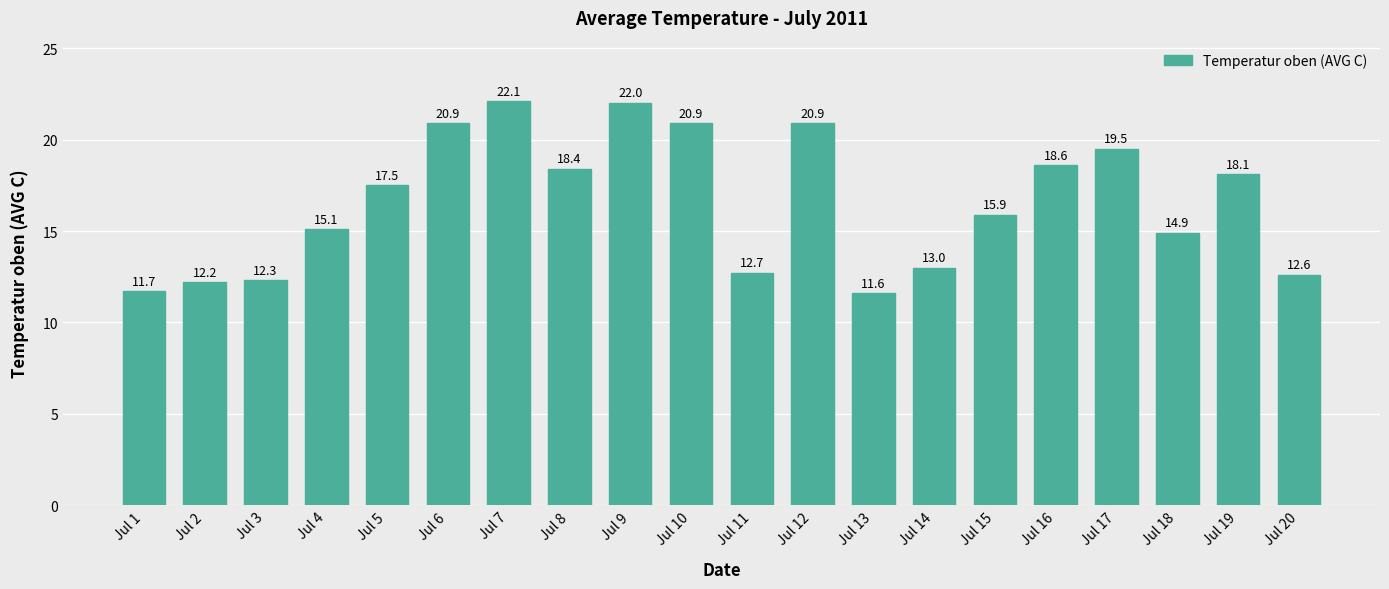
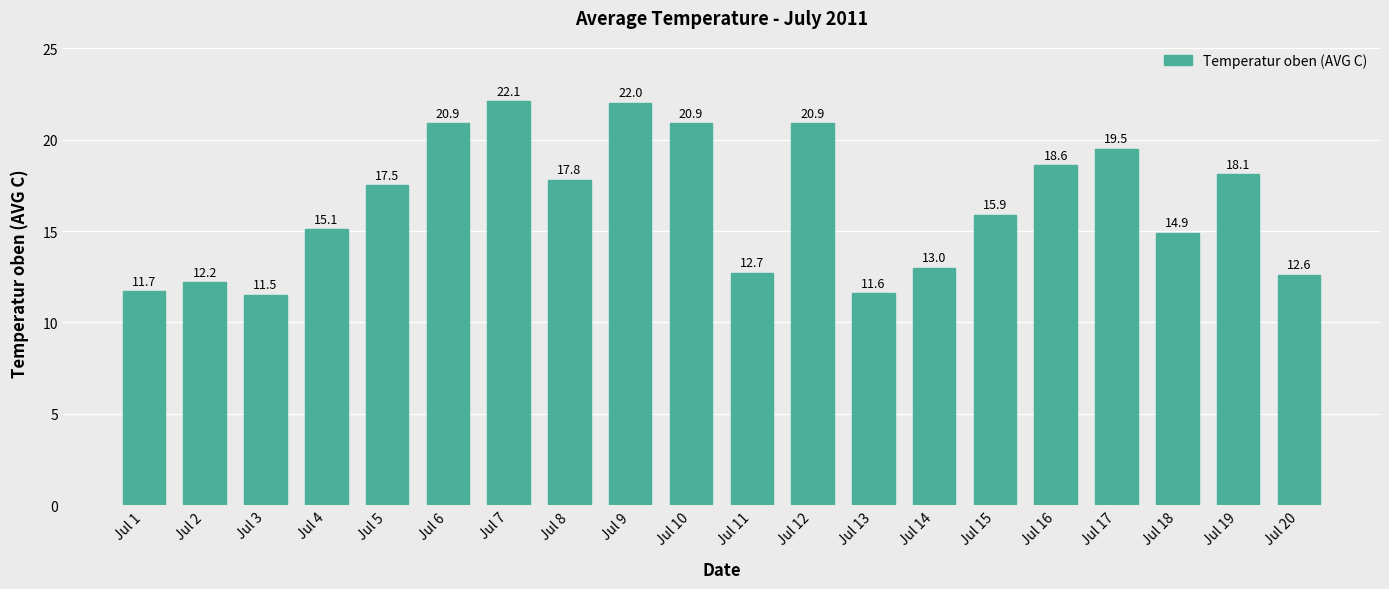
Jul 3: 12.3 -> 11.5
Jul 8: 18.4 -> 17.8
